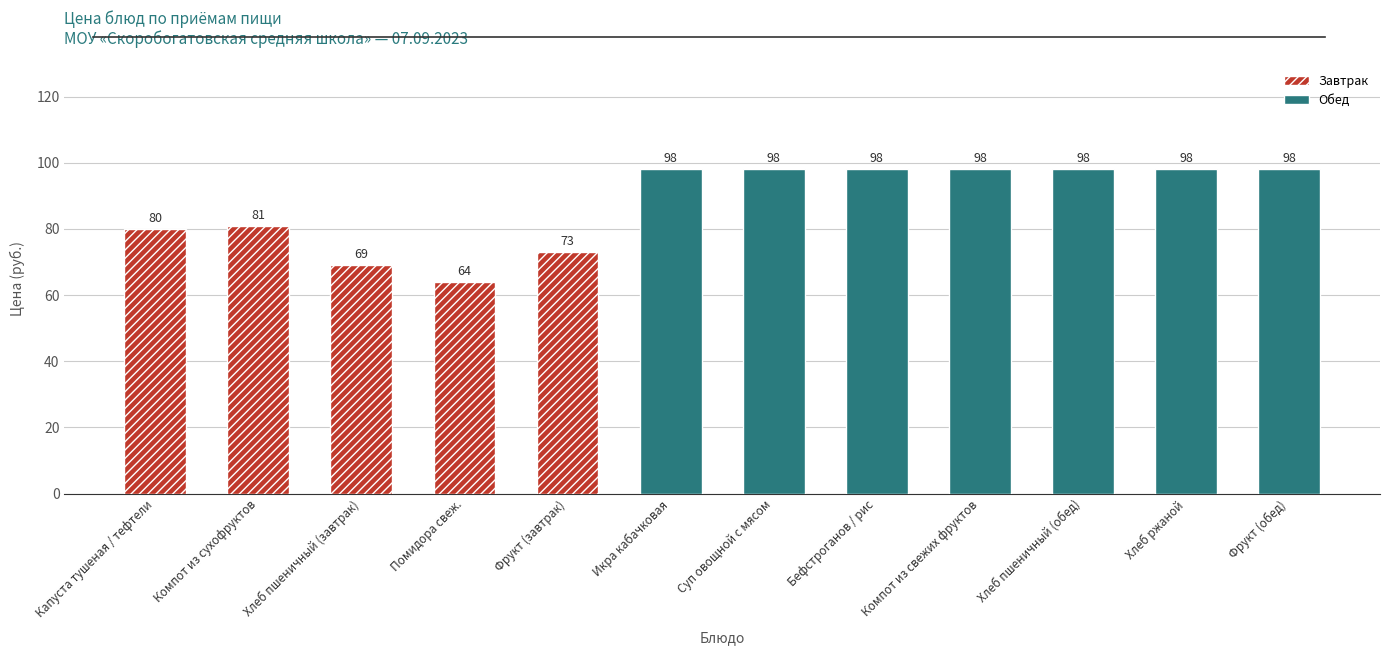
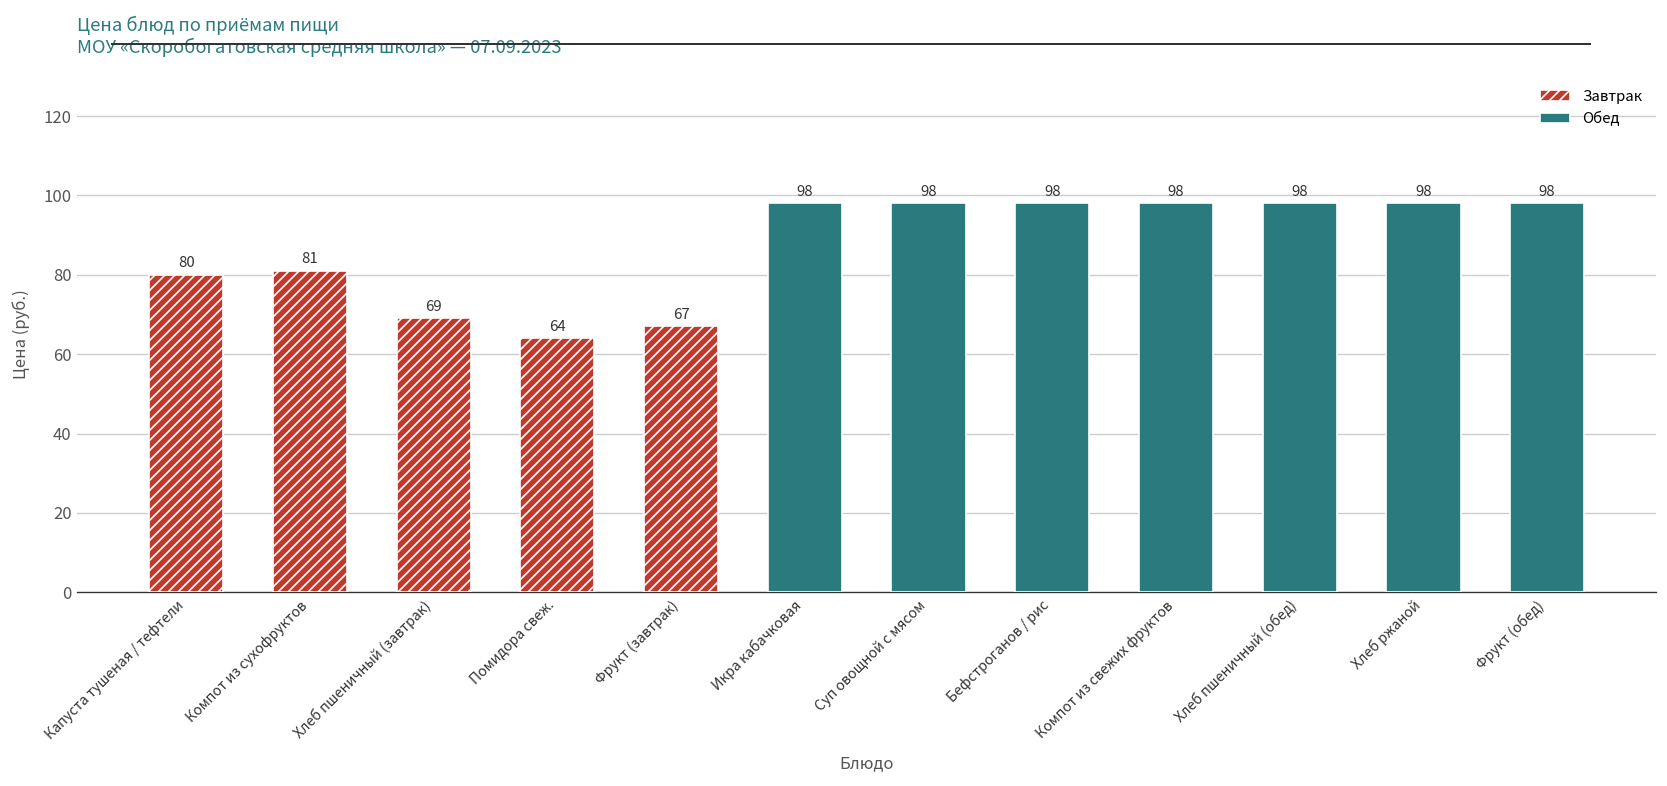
Фрукт (завтрак): 73 -> 67
